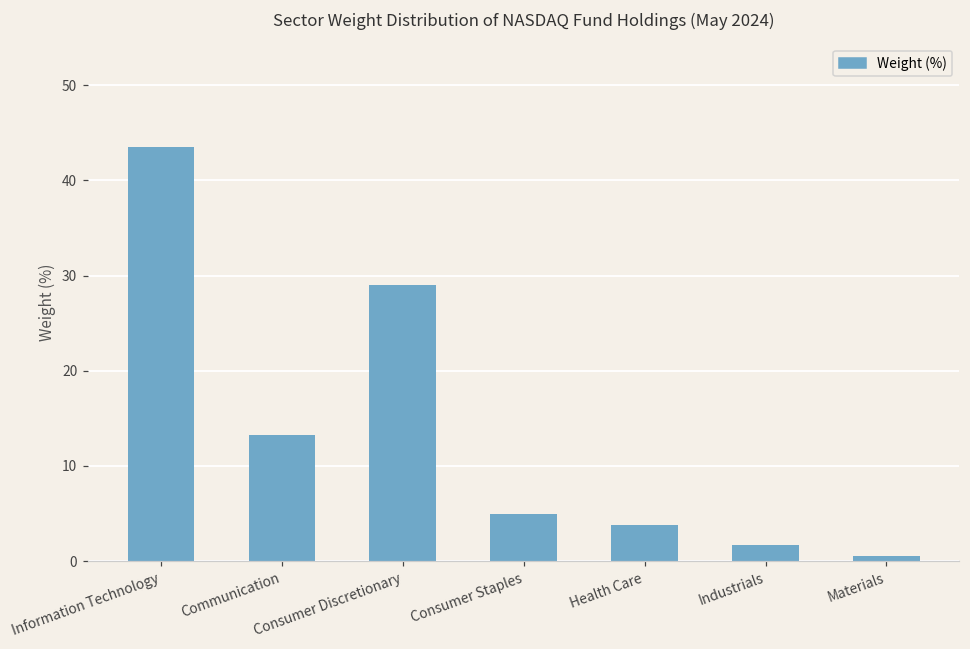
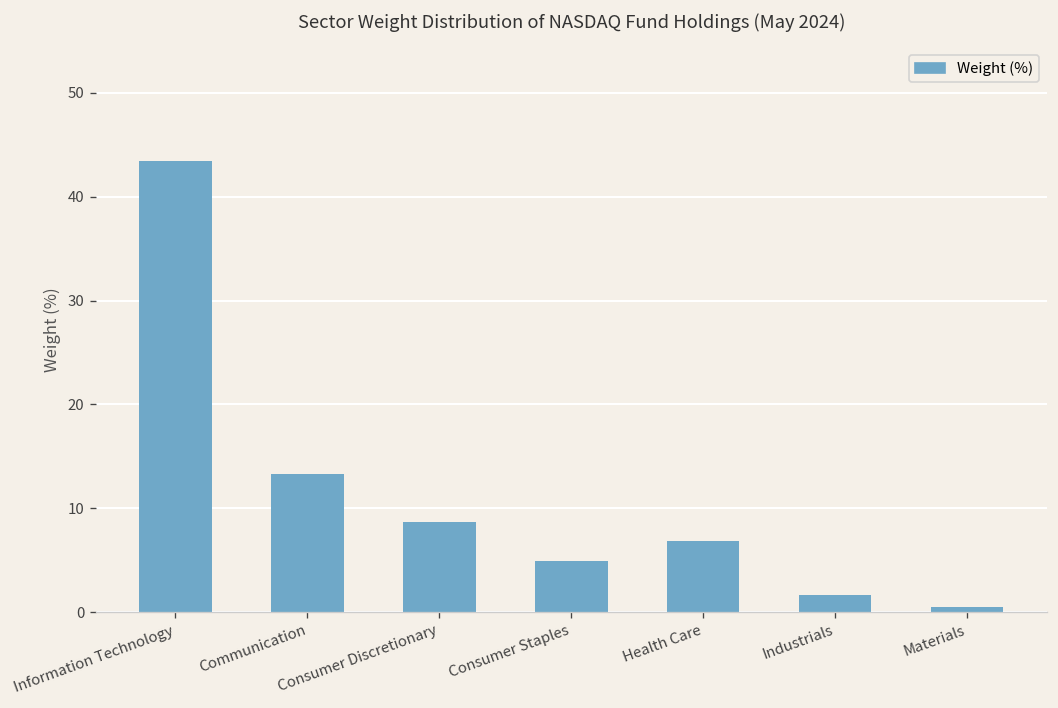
Consumer Discretionary: 29 -> 9
Health Care: 4 -> 7
